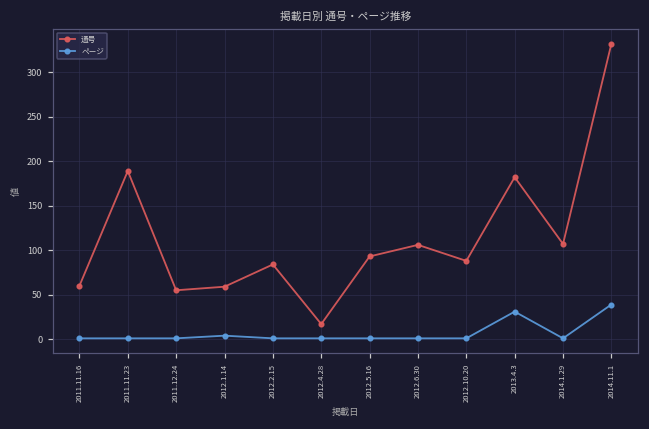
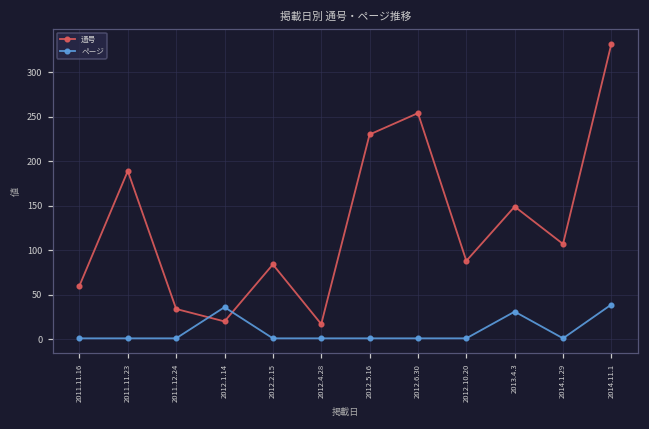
通号, 2011.12.24: 60 -> 30
通号, 2012.1.14: 60 -> 20
ページ, 2012.1.14: 0 -> 40
通号, 2012.5.16: 90 -> 230
通号, 2012.6.30: 110 -> 250
通号, 2013.4.3: 180 -> 150
